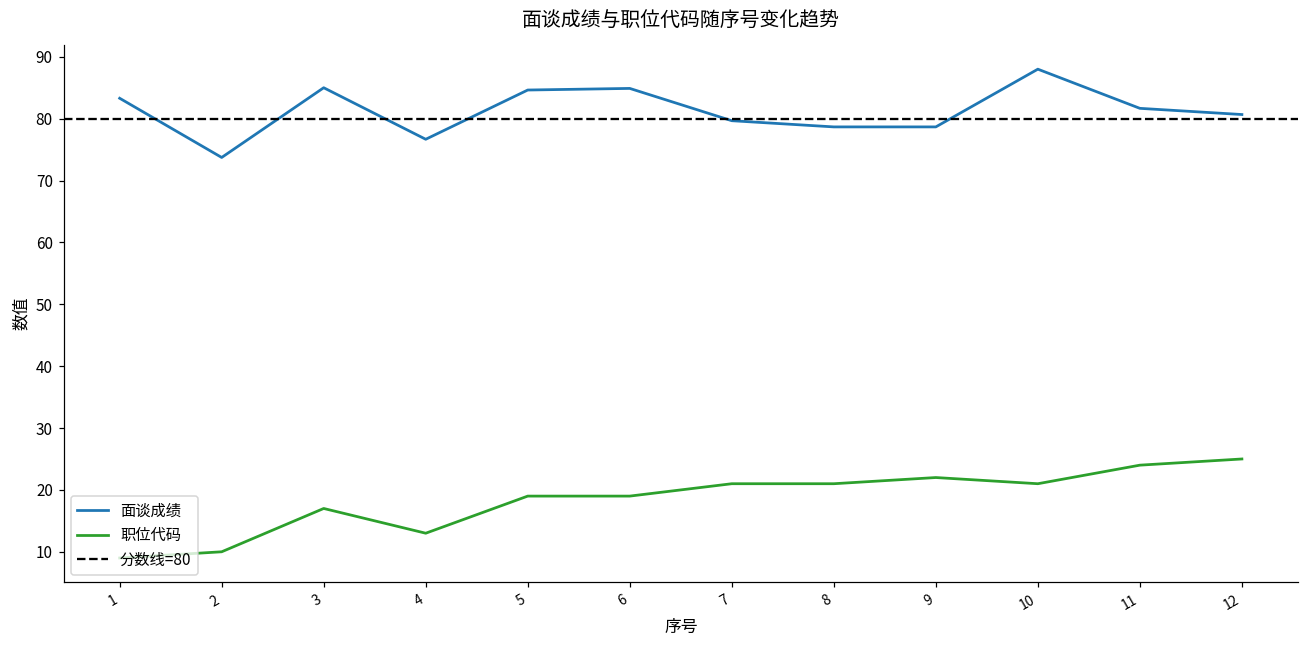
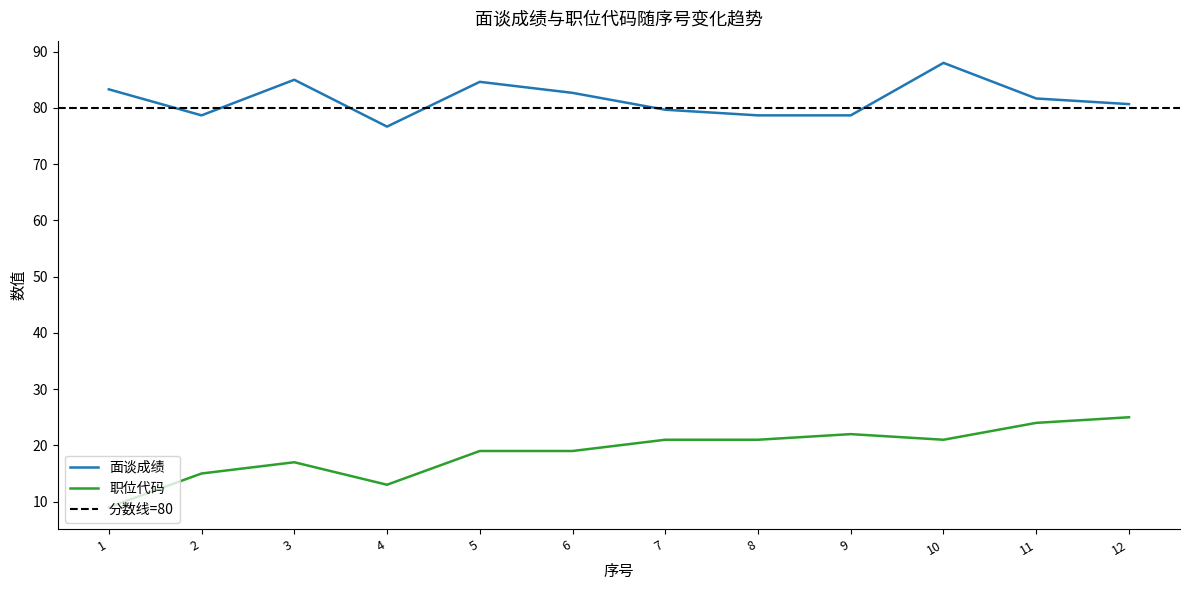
面谈成绩, 2: 74 -> 79
职位代码, 2: 10 -> 15
面谈成绩, 6: 85 -> 83
